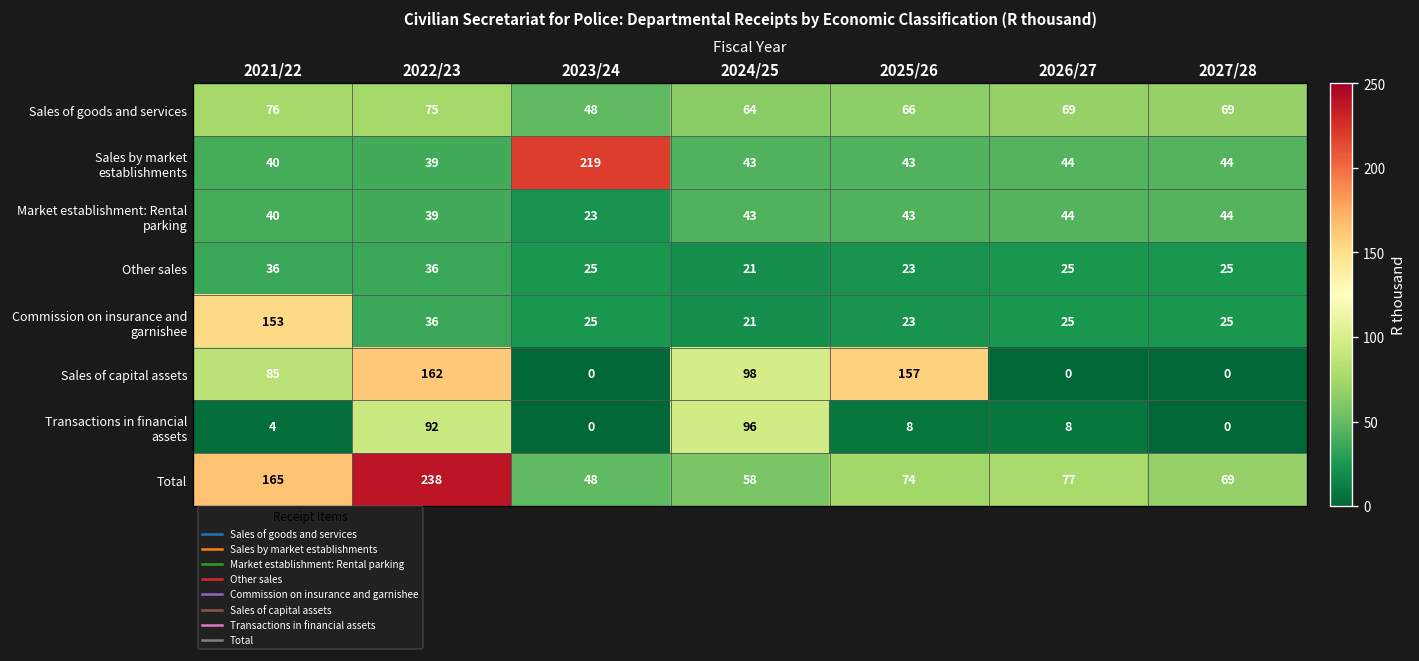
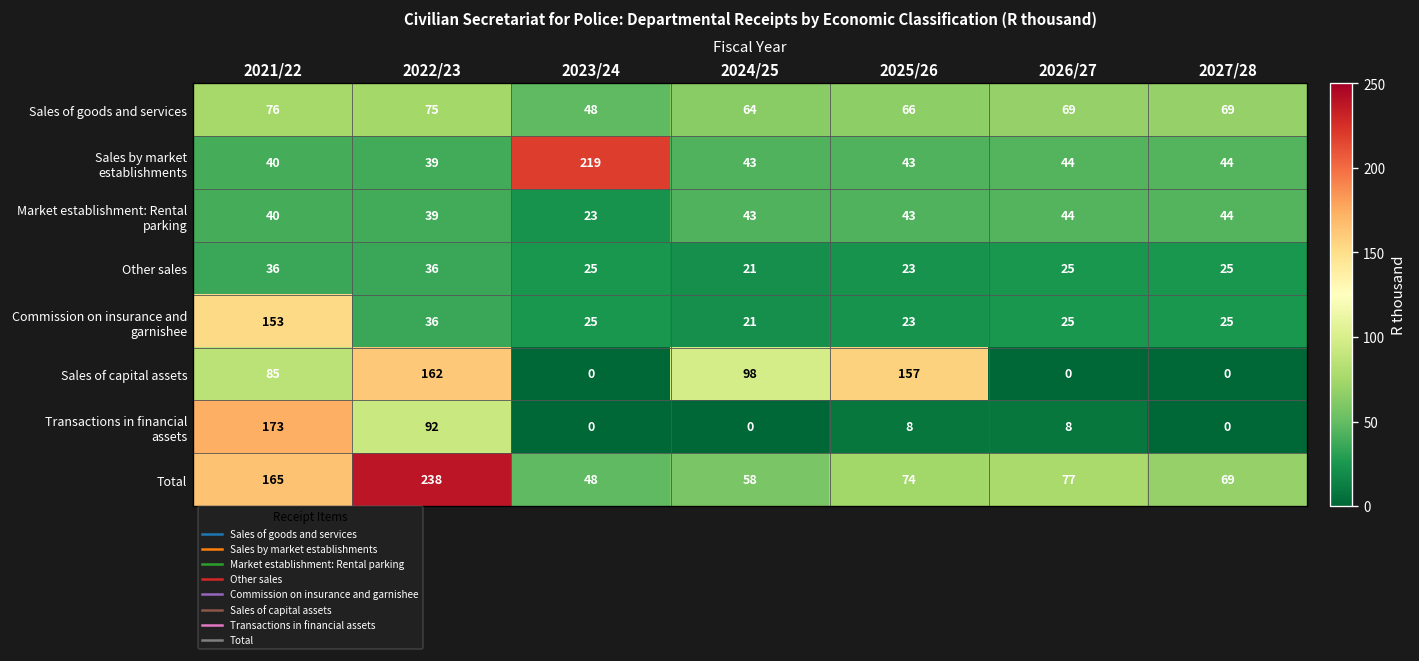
Transactions in financial assets, 2021/22: 4 -> 173
Transactions in financial assets, 2024/25: 96 -> 0
